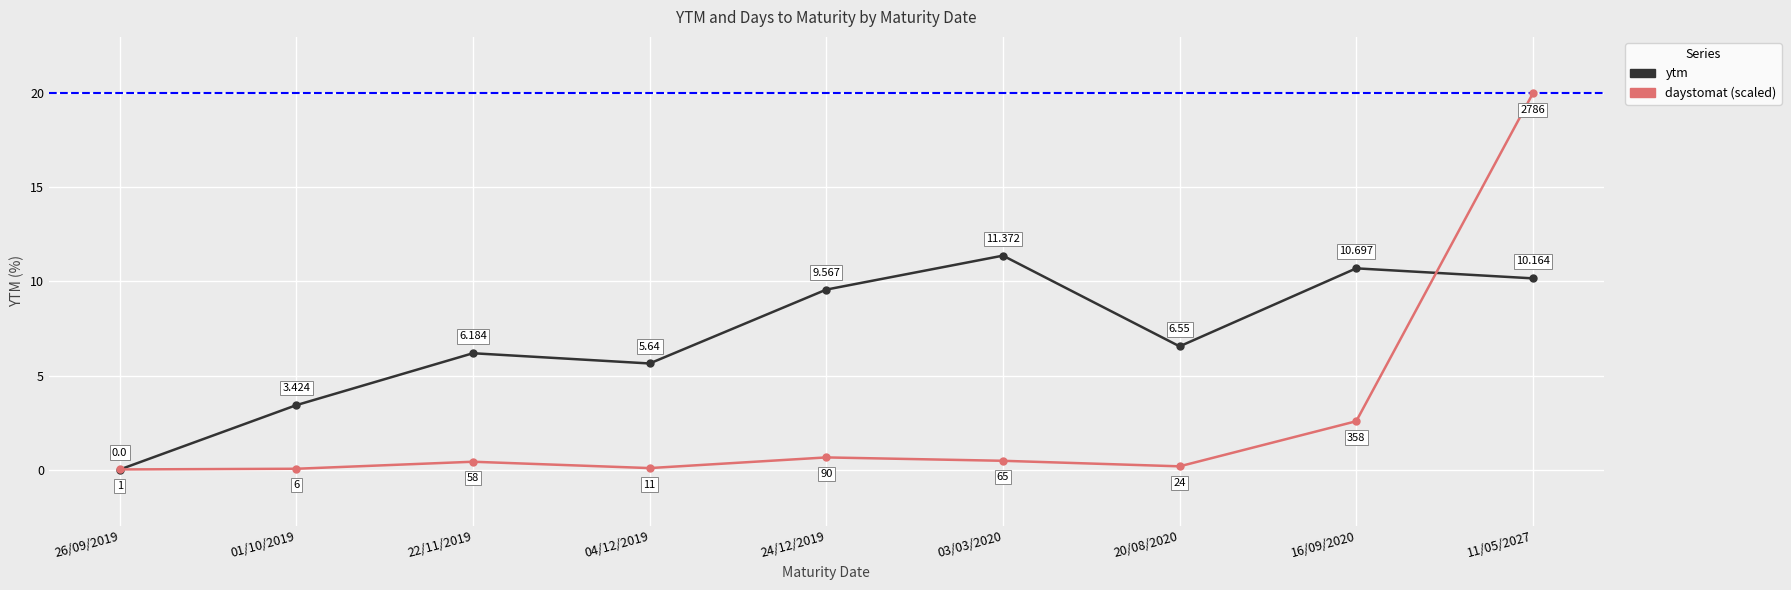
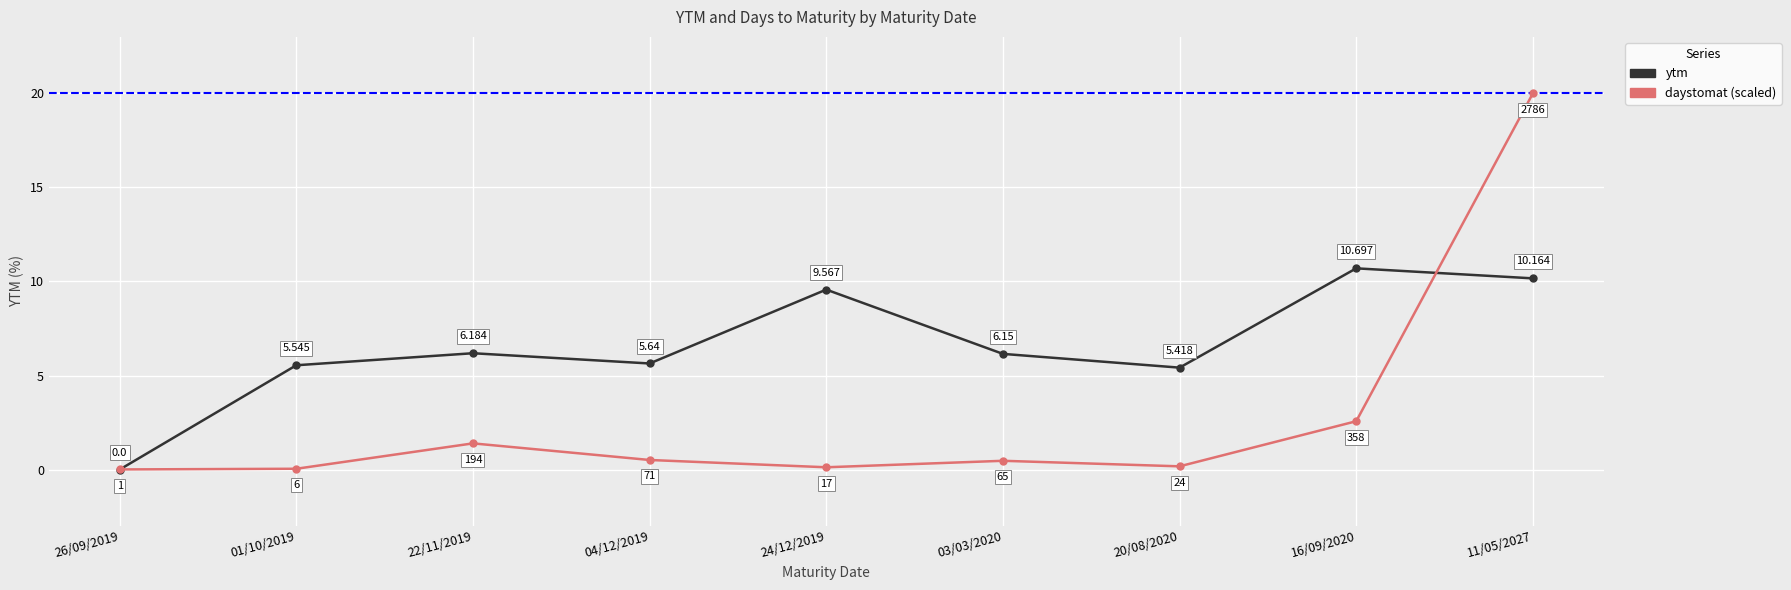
ytm, 01/10/2019: 3.424 -> 5.545
daystomat (scaled), 22/11/2019: 58 -> 194
daystomat (scaled), 04/12/2019: 11 -> 71
daystomat (scaled), 24/12/2019: 90 -> 17
ytm, 03/03/2020: 11.372 -> 6.15
ytm, 20/08/2020: 6.55 -> 5.418
